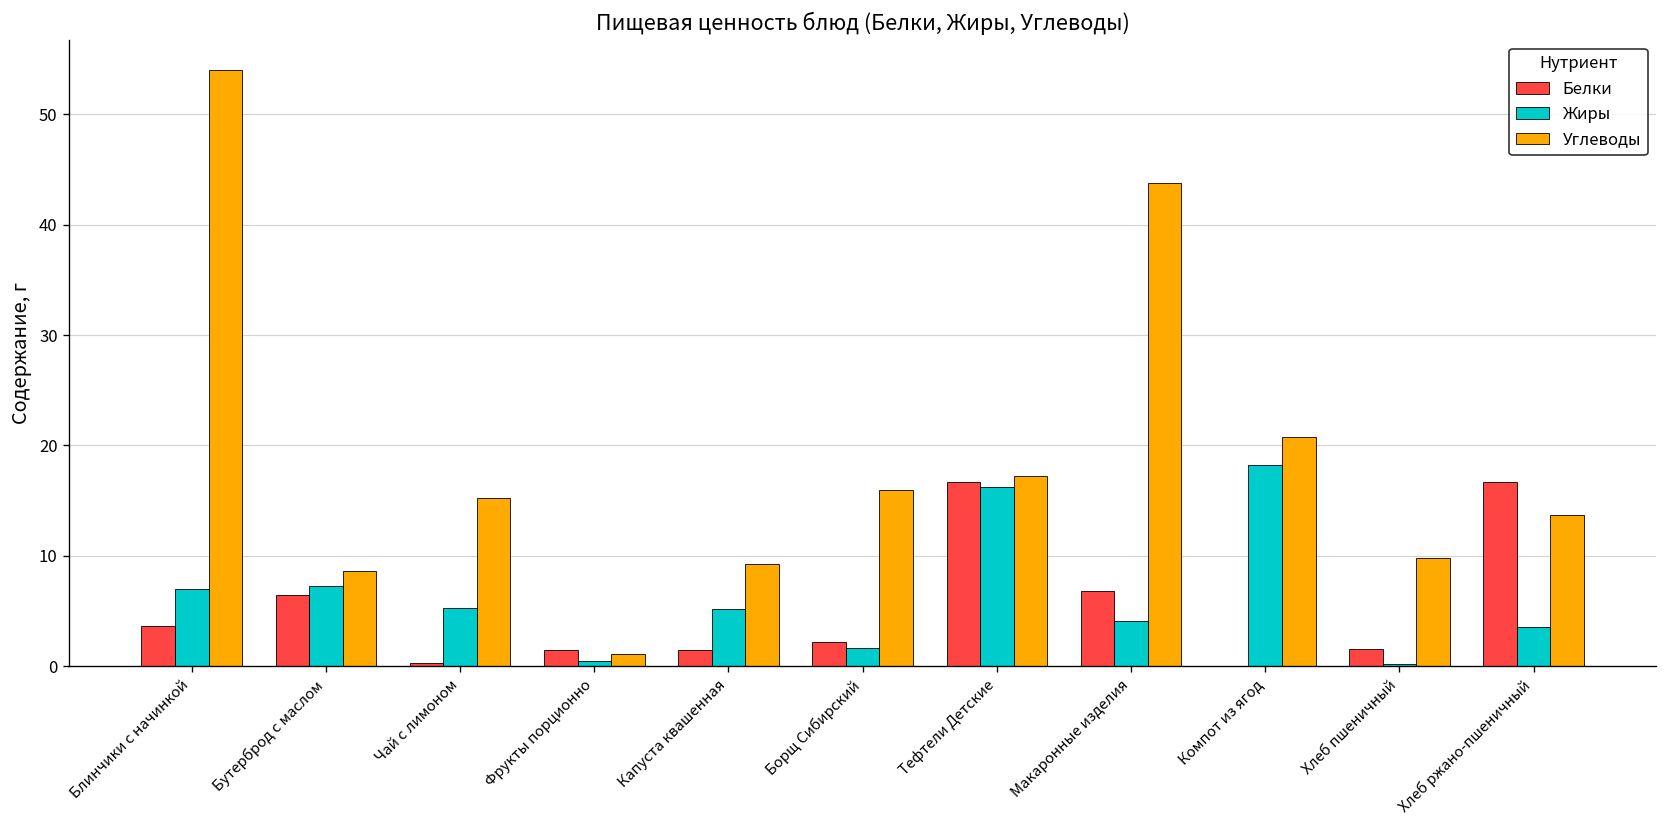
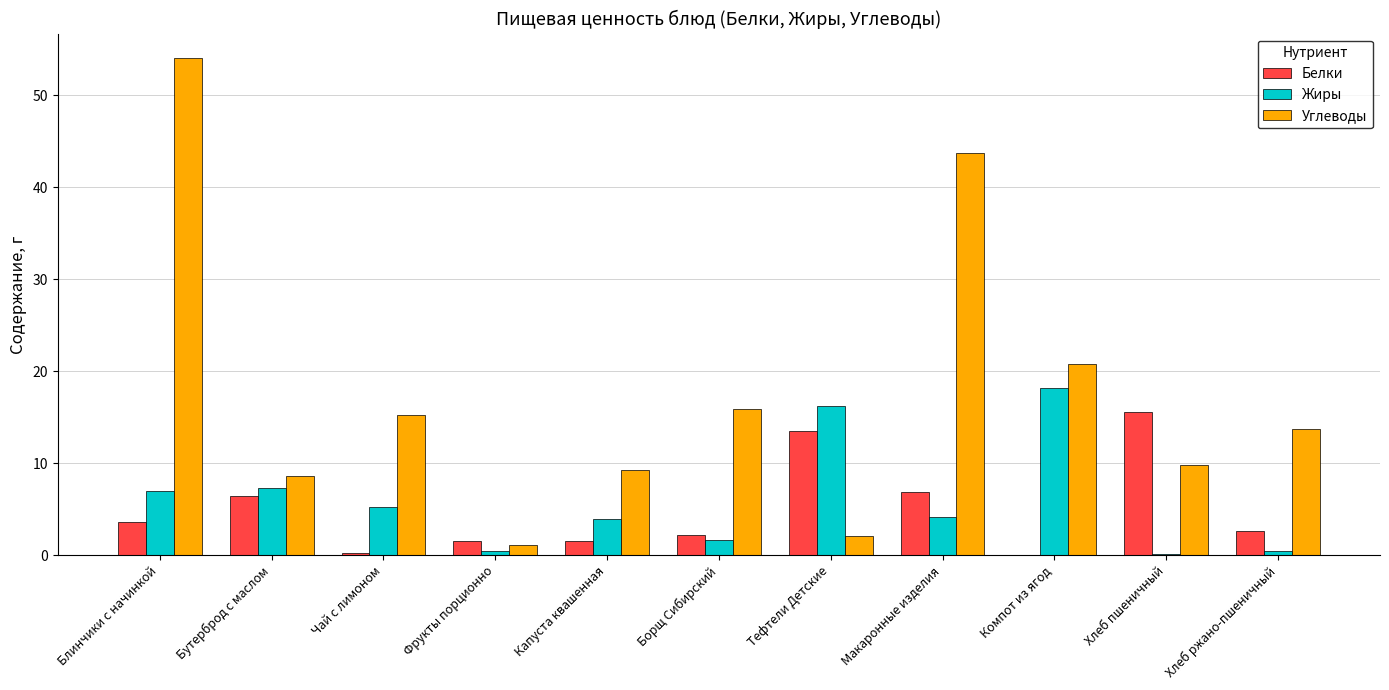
Жиры, Капуста квашенная: 5 -> 4
Белки, Тефтели Детские: 17 -> 13
Углеводы, Тефтели Детские: 17 -> 2
Белки, Хлеб пшеничный: 2 -> 16
Белки, Хлеб ржано-пшеничный: 17 -> 3
Жиры, Хлеб ржано-пшеничный: 4 -> 0
